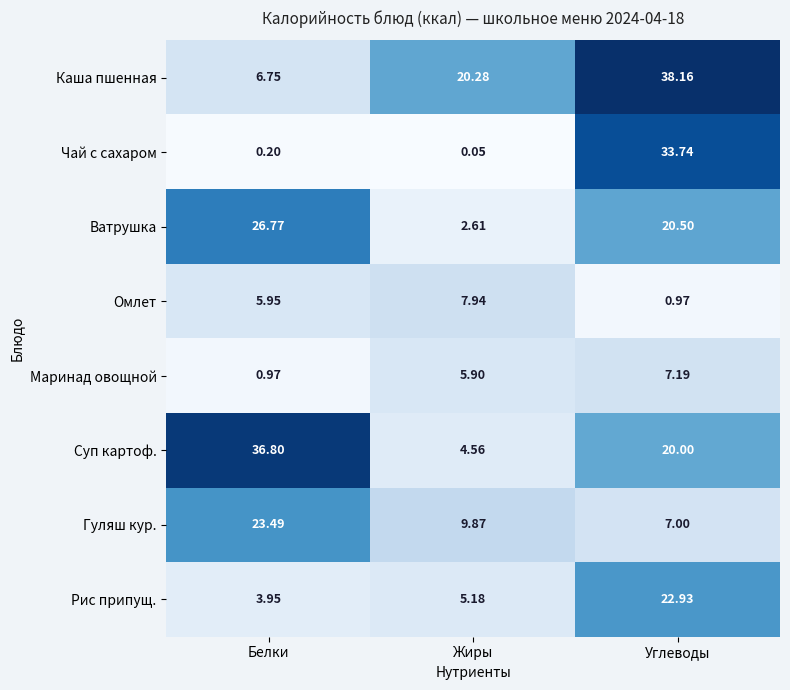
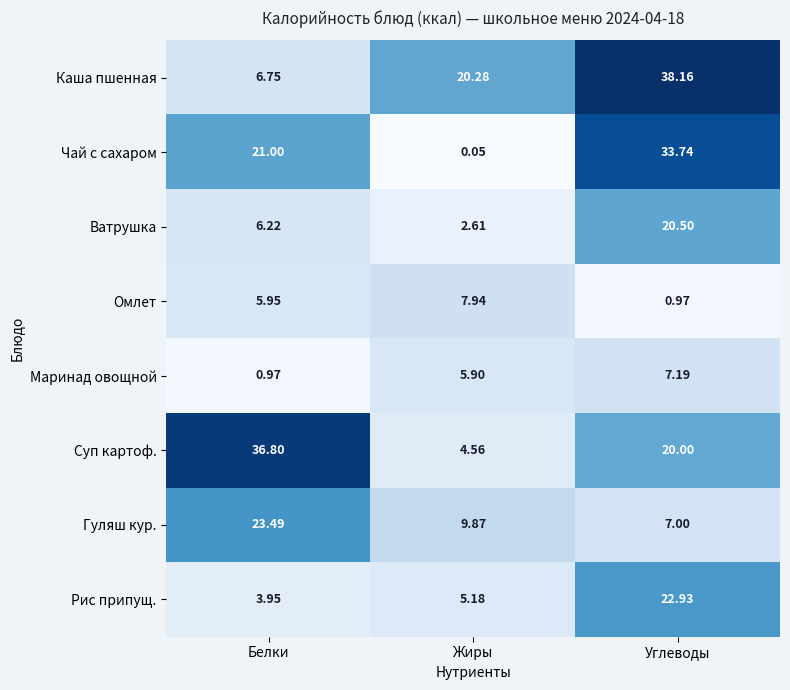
Чай с сахаром, Белки: 0.20 -> 21.00
Ватрушка, Белки: 26.77 -> 6.22
